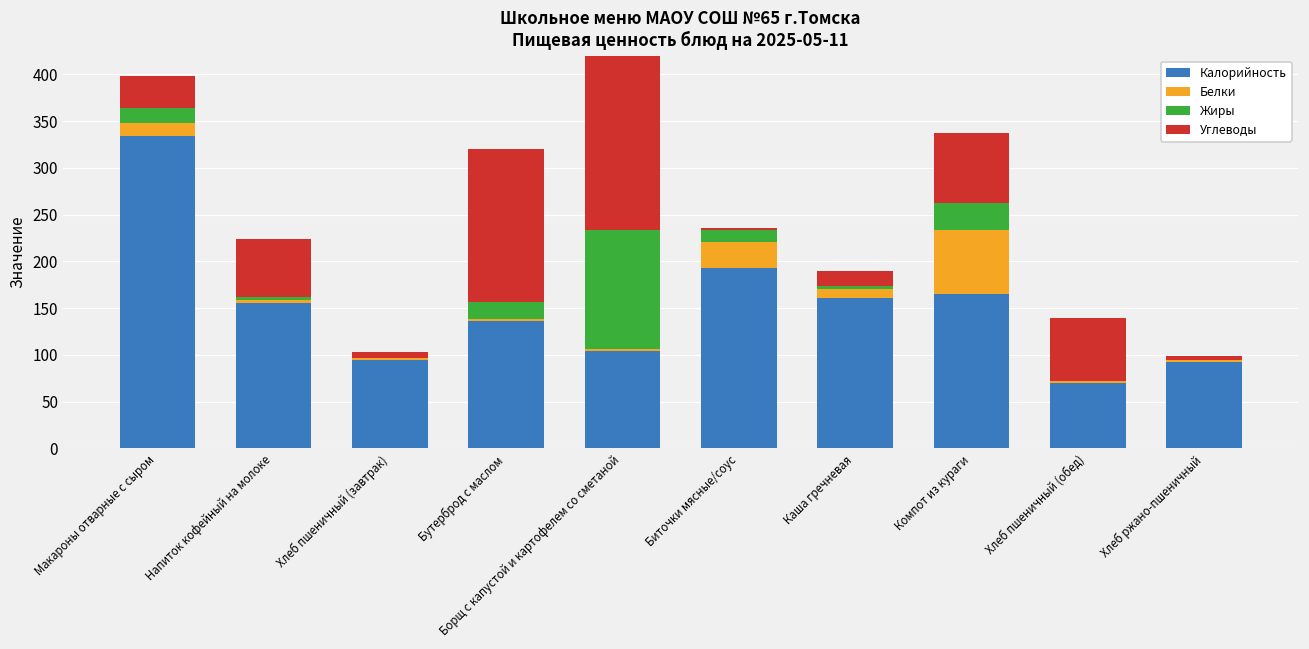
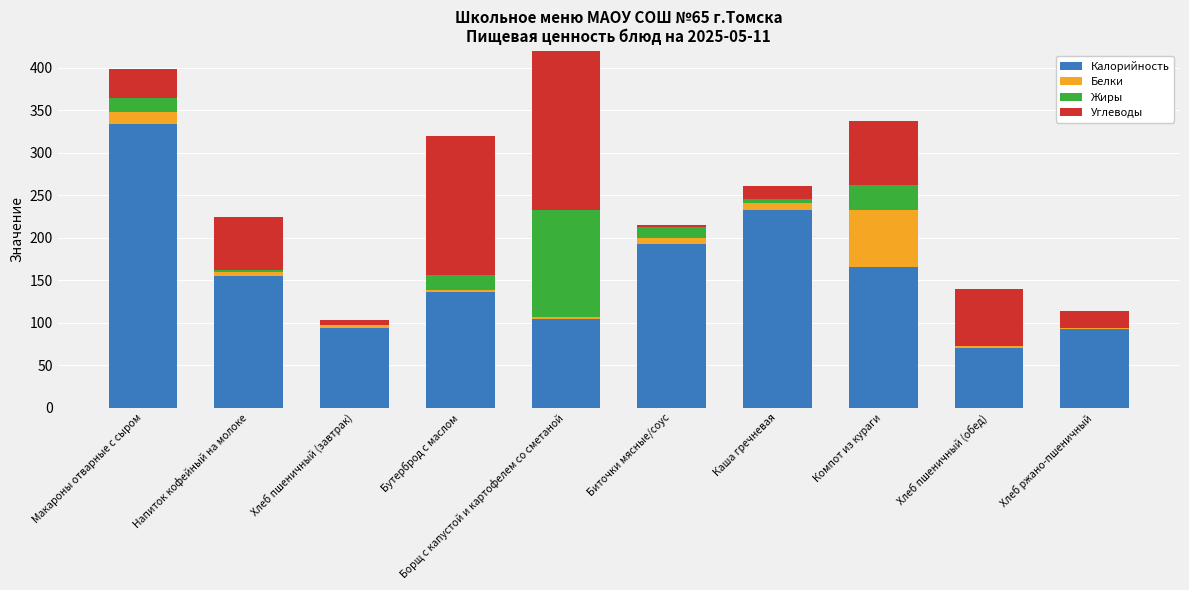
Белки, Биточки мясные/соус: 30 -> 10
Калорийность, Каша гречневая: 160 -> 230
Углеводы, Хлеб ржано-пшеничный: 10 -> 20
